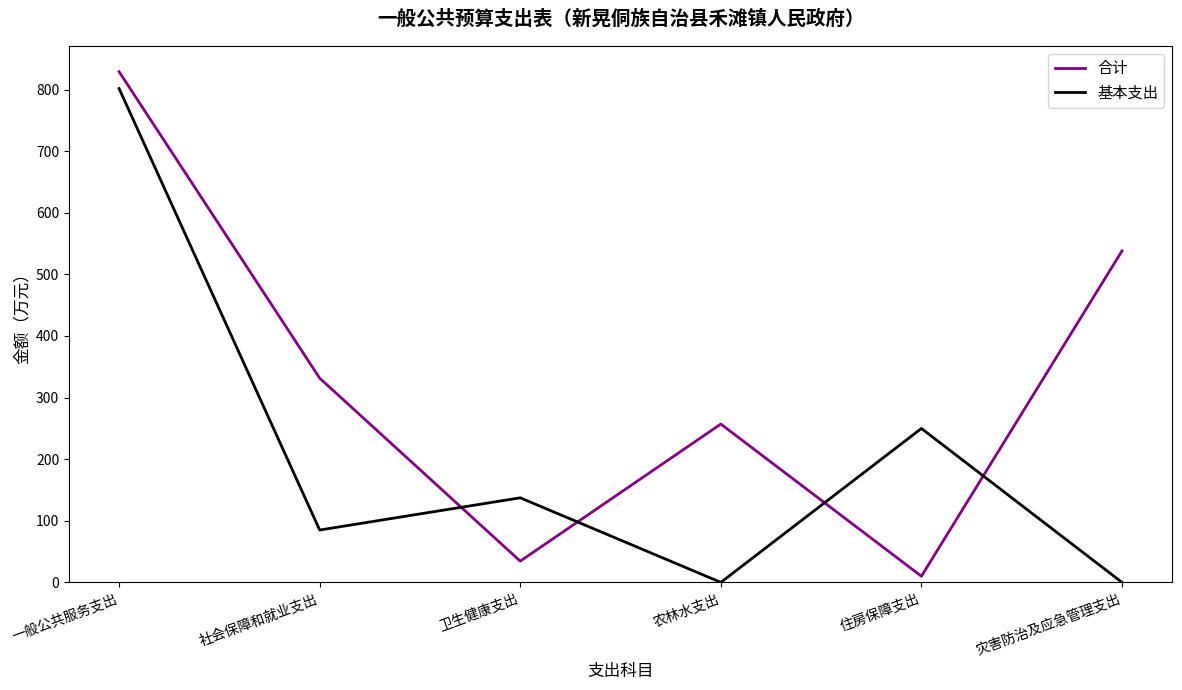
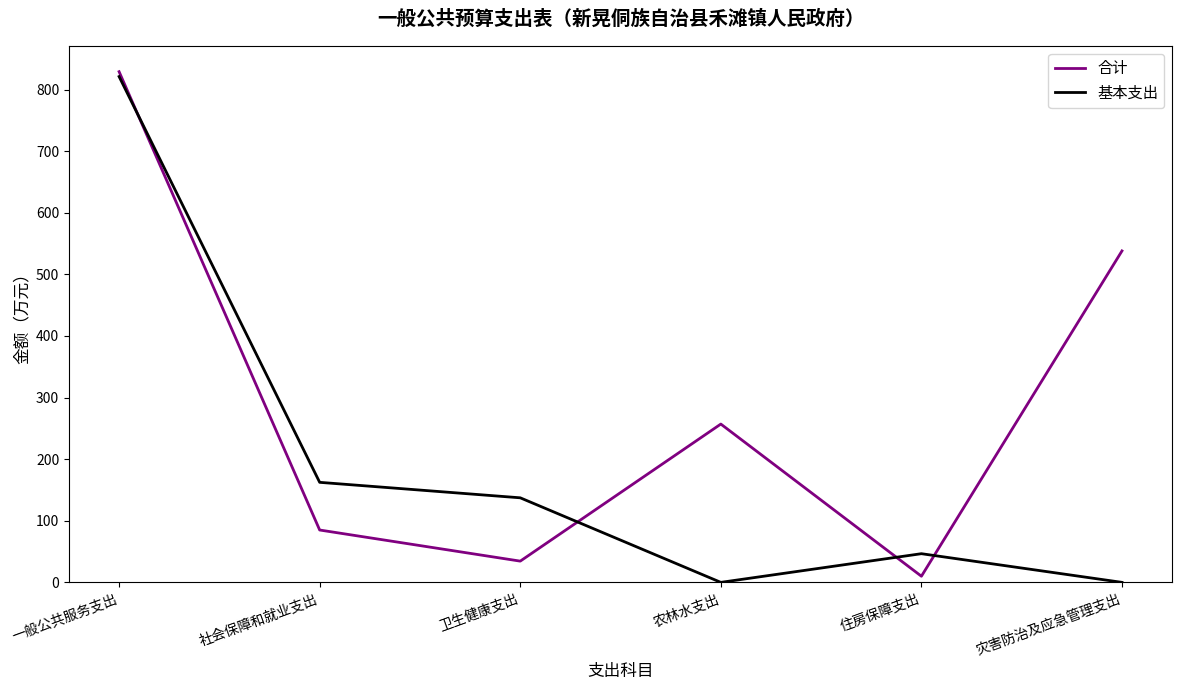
基本支出, 一般公共服务支出: 800 -> 820
合计, 社会保障和就业支出: 330 -> 80
基本支出, 社会保障和就业支出: 80 -> 160
基本支出, 住房保障支出: 250 -> 50
